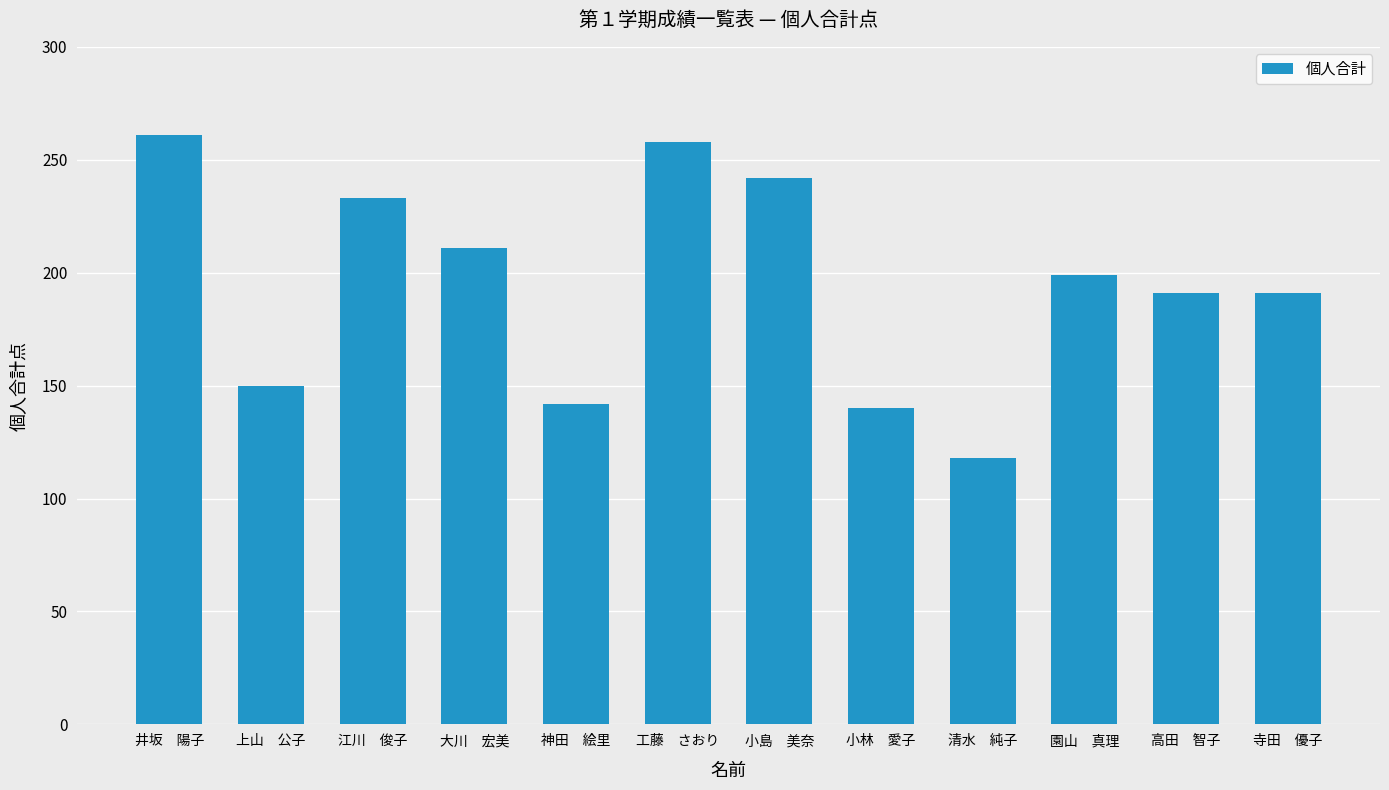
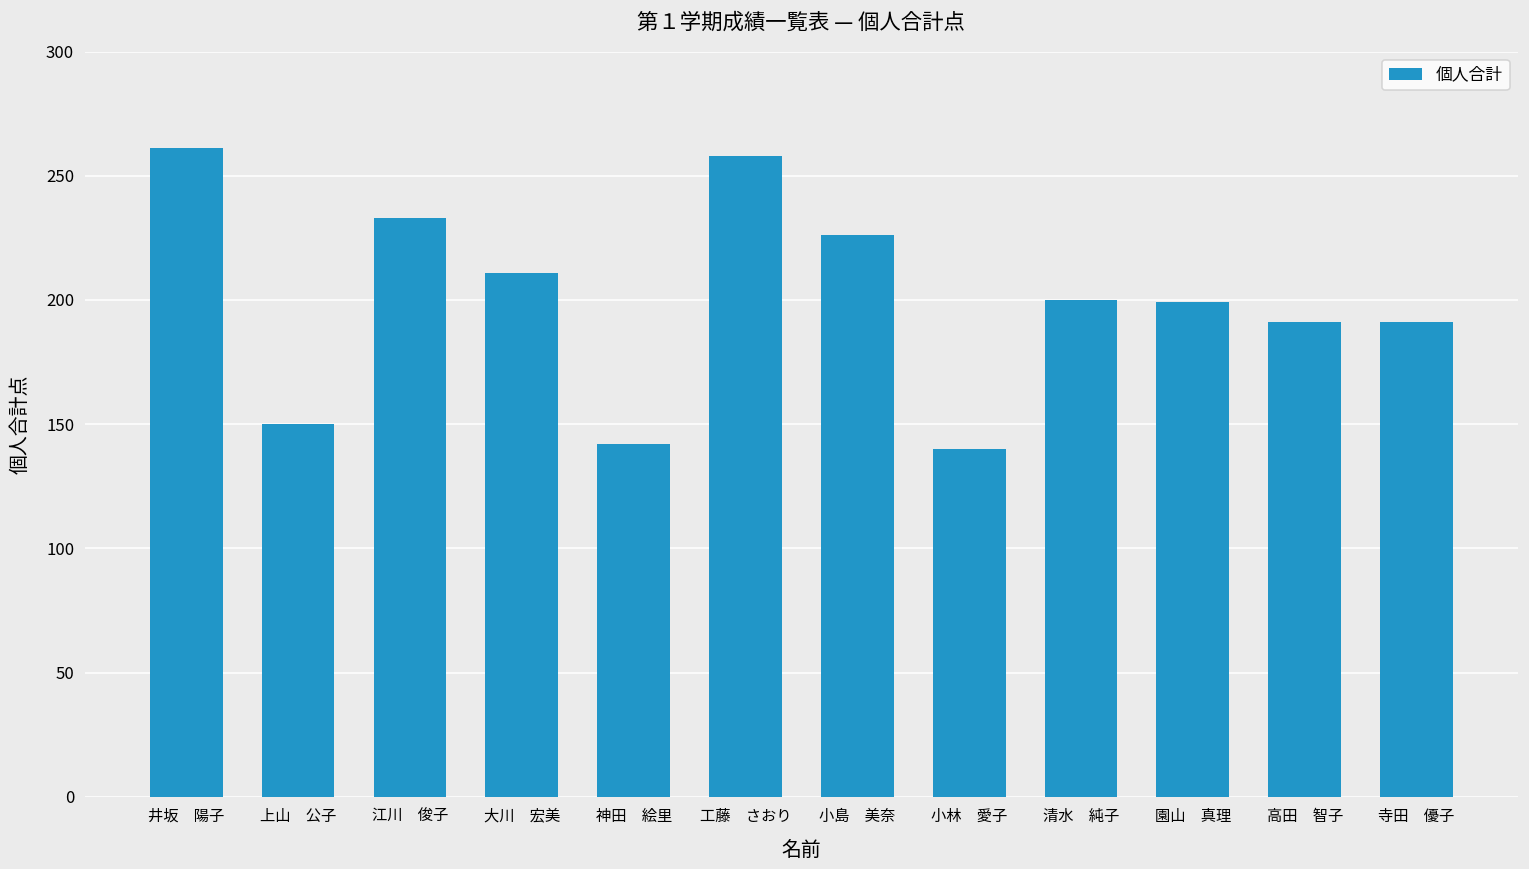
小島 美奈: 242 -> 226
清水 純子: 118 -> 200
